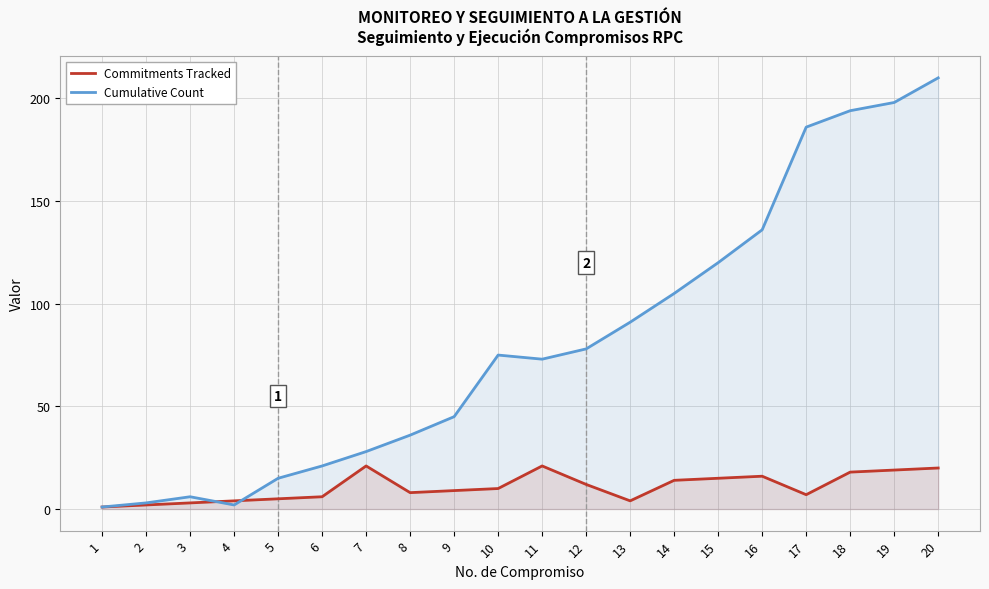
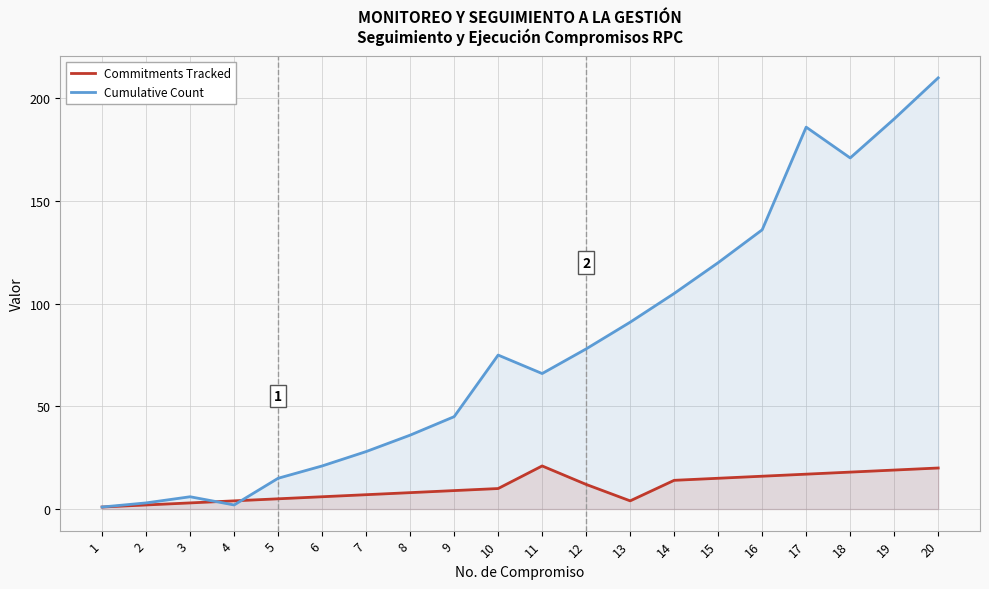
Commitments Tracked, 7: 21 -> 7
Cumulative Count, 11: 73 -> 66
Commitments Tracked, 17: 7 -> 17
Cumulative Count, 18: 194 -> 171
Cumulative Count, 19: 198 -> 190
